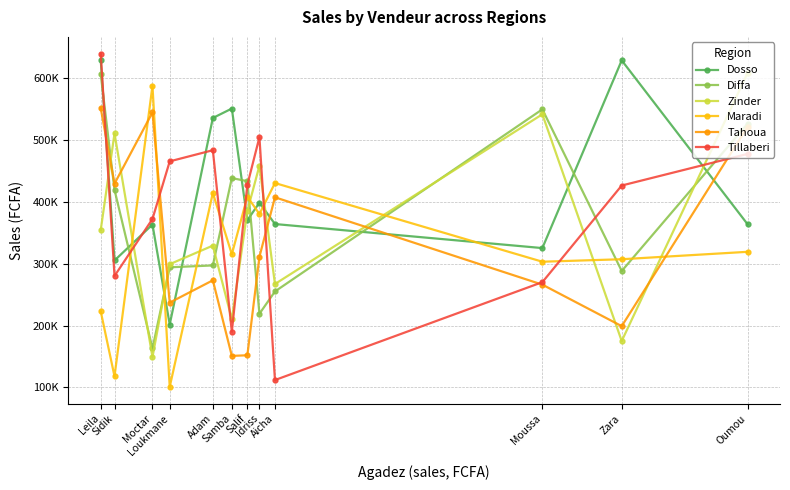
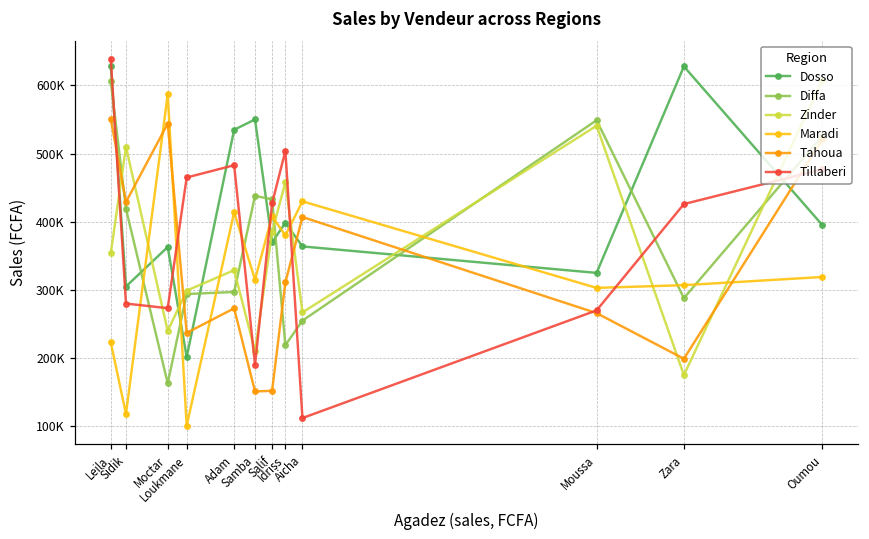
Zinder, Moctar: 150000 -> 240000
Tillaberi, Moctar: 370000 -> 270000
Dosso, Oumou: 360000 -> 400000
